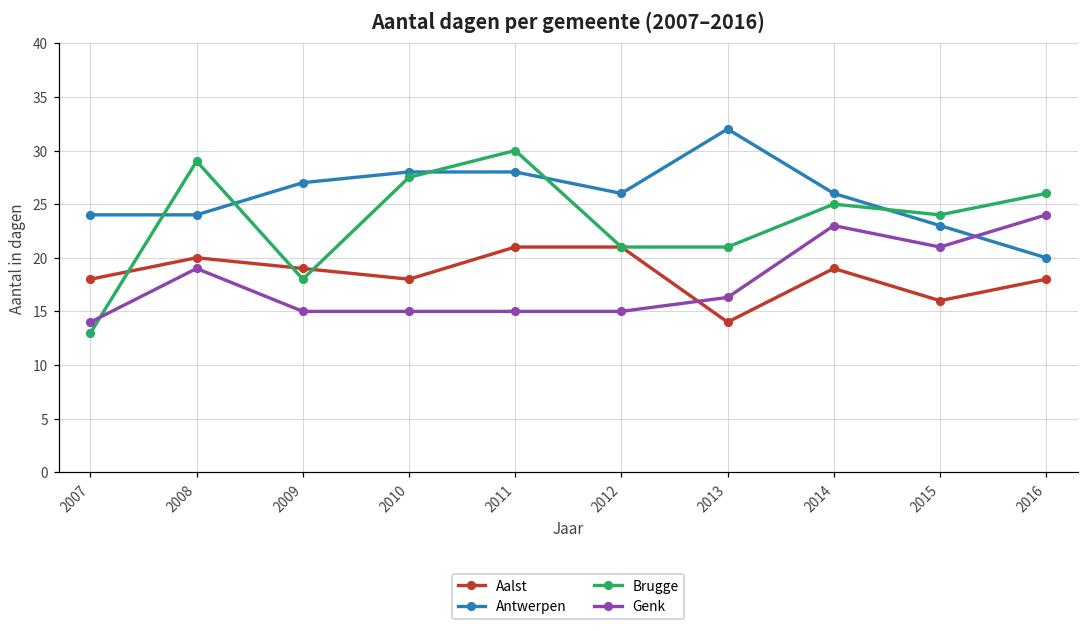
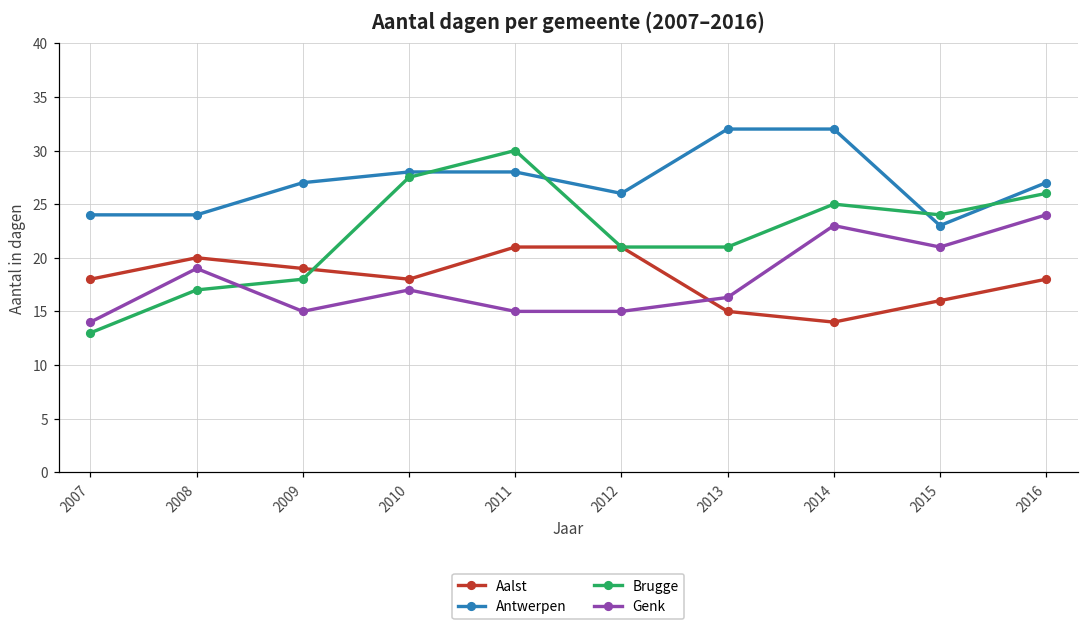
Brugge, 2008: 29 -> 17
Genk, 2010: 15 -> 17
Aalst, 2013: 14 -> 15
Aalst, 2014: 19 -> 14
Antwerpen, 2014: 26 -> 32
Antwerpen, 2016: 20 -> 27
